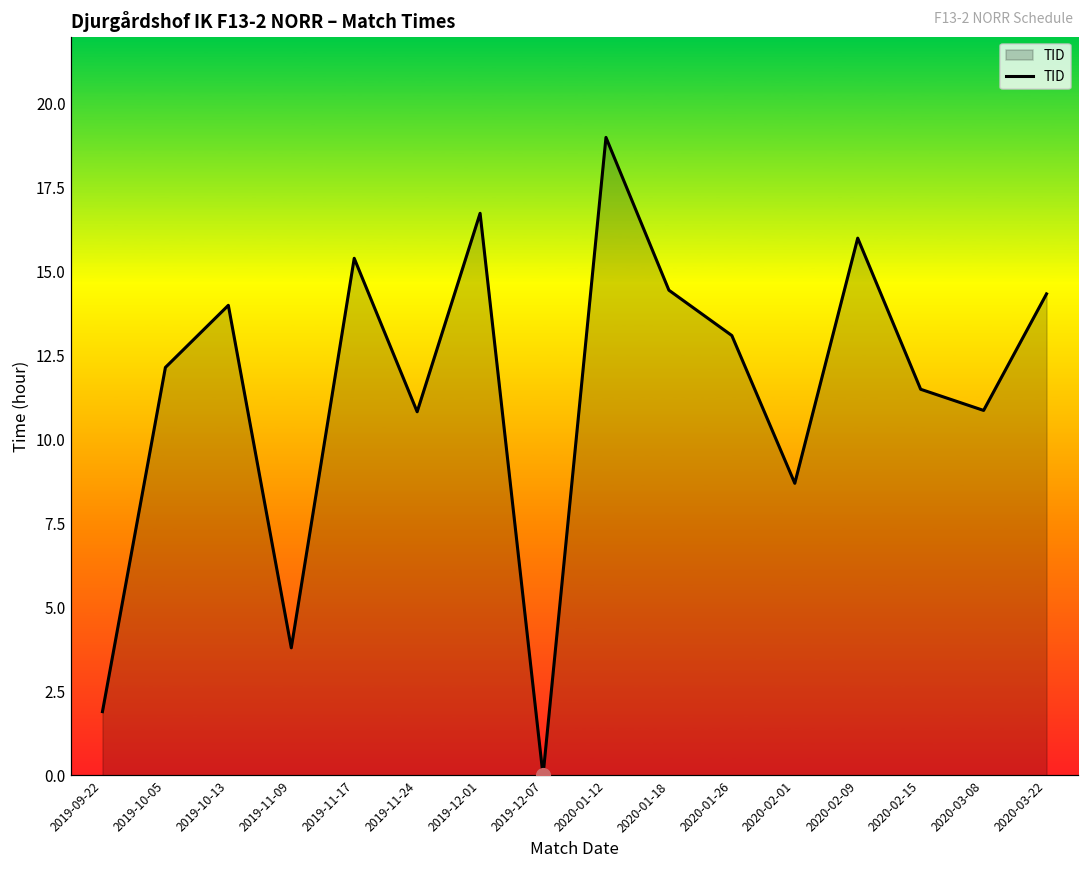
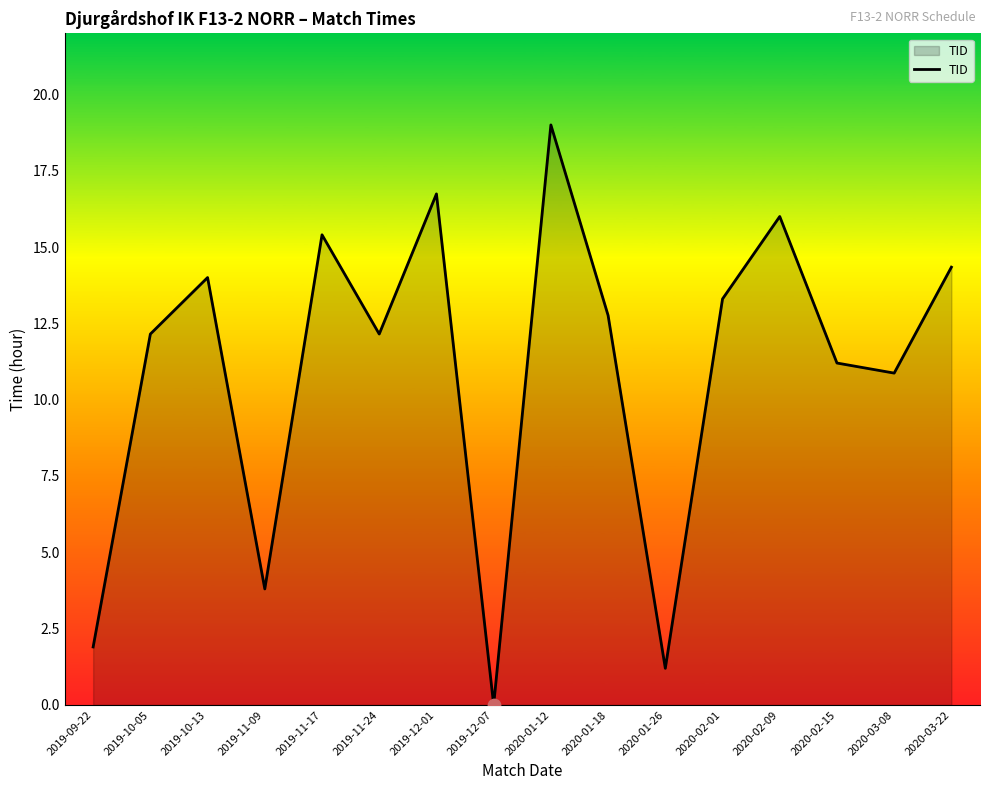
TID, 2019-11-24: 10.8 -> 12.2
TID, 2020-01-18: 14.5 -> 12.8
TID, 2020-01-26: 13.1 -> 1.2
TID, 2020-02-01: 8.7 -> 13.3
TID, 2020-02-15: 11.5 -> 11.2
